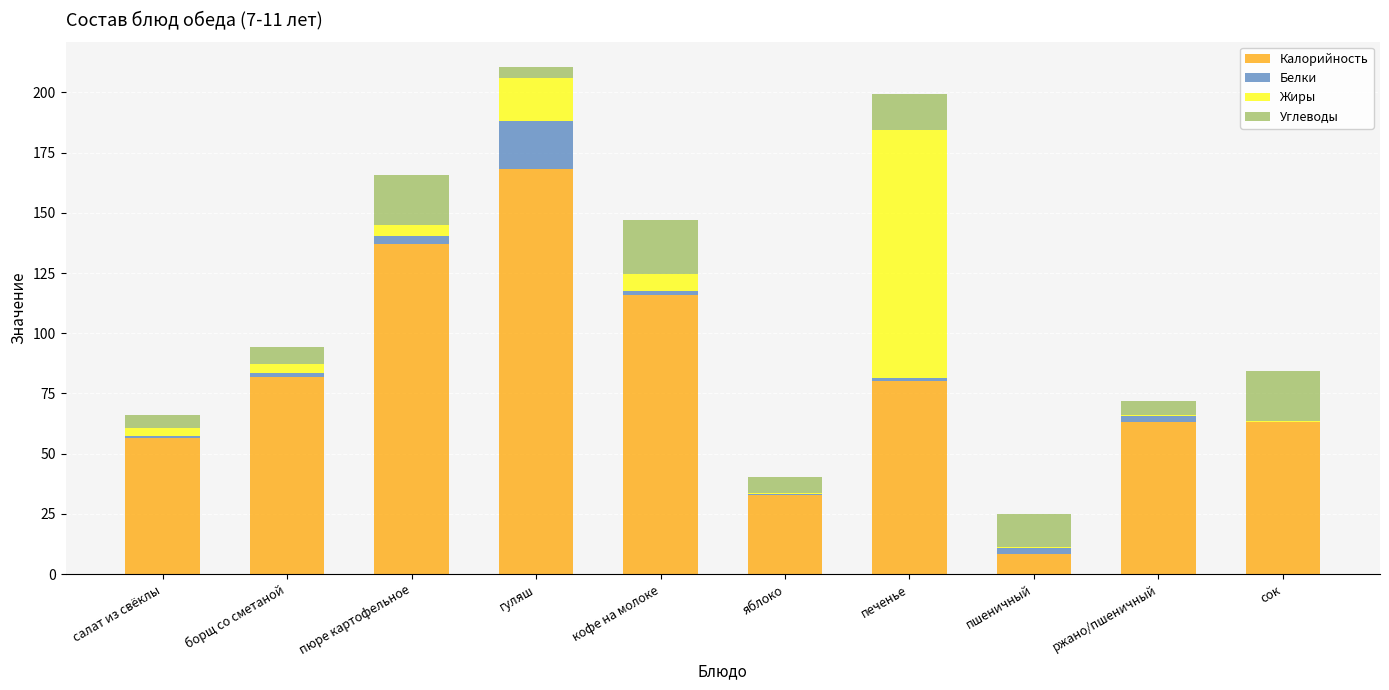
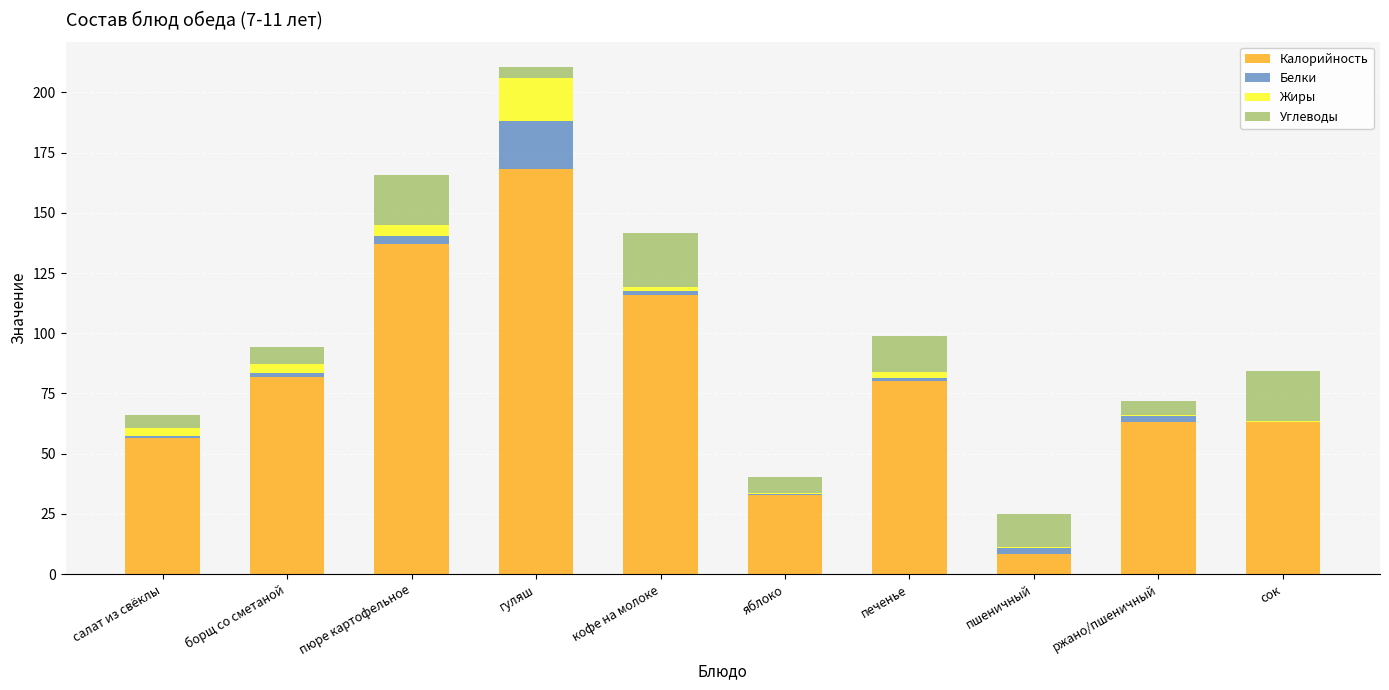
Жиры, кофе на молоке: 7 -> 2
Жиры, печенье: 103 -> 2
